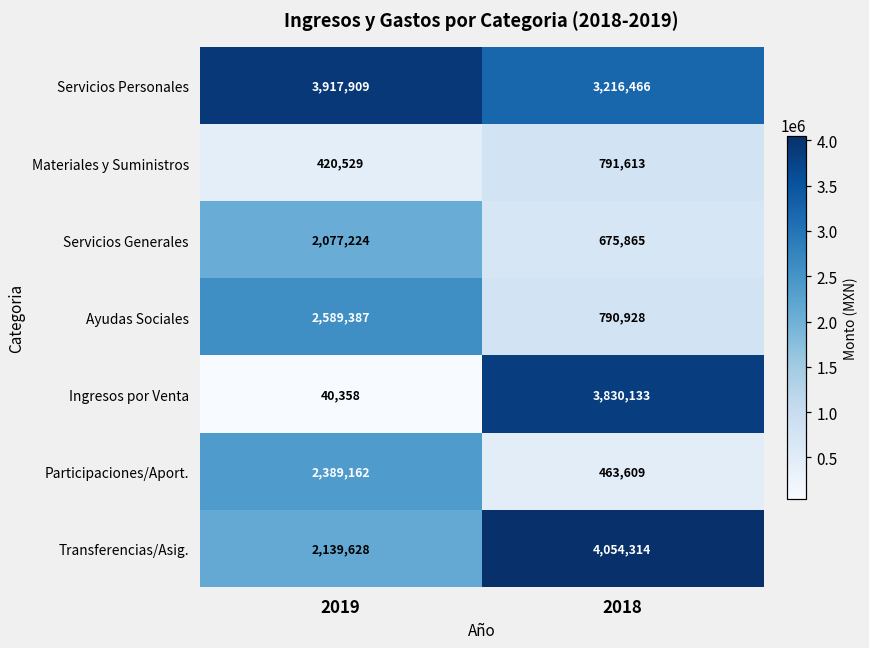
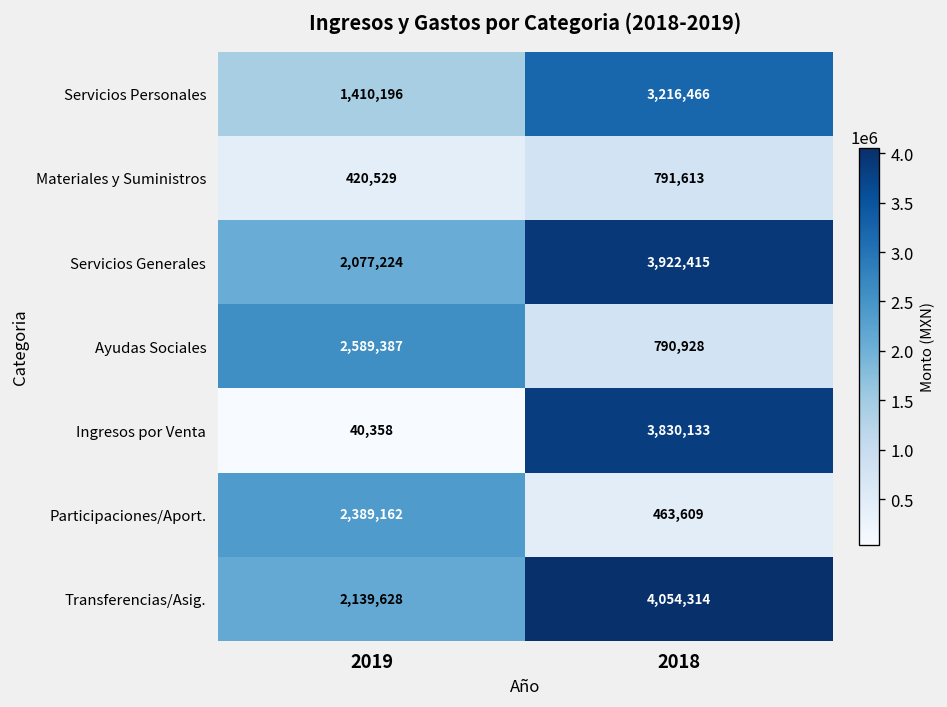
Servicios Personales, 2019: 3,917,909 -> 1,410,196
Servicios Generales, 2018: 675,865 -> 3,922,415
